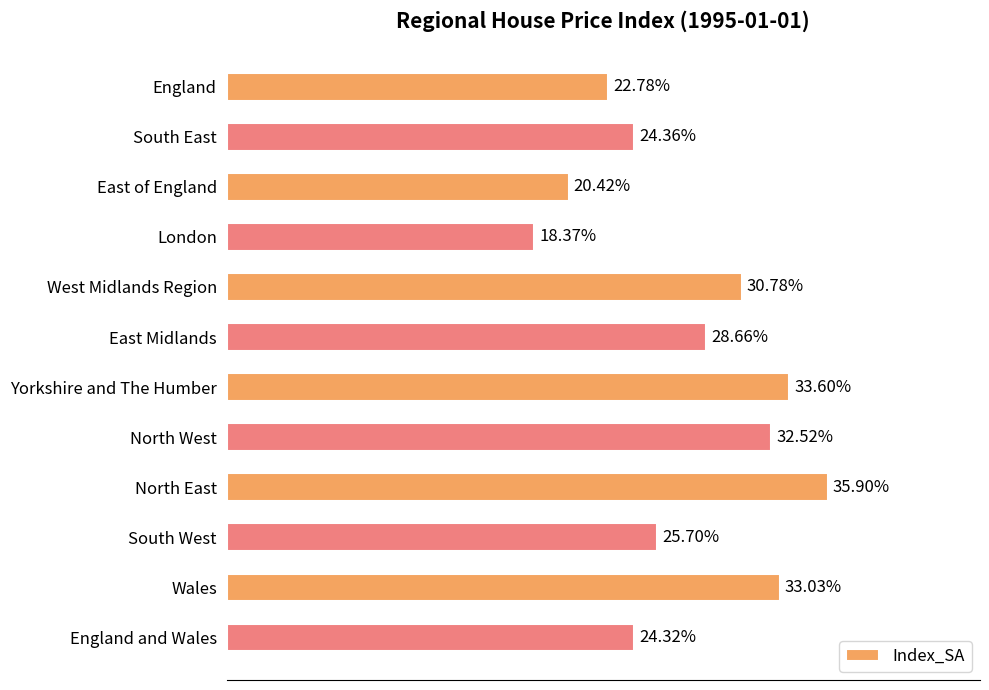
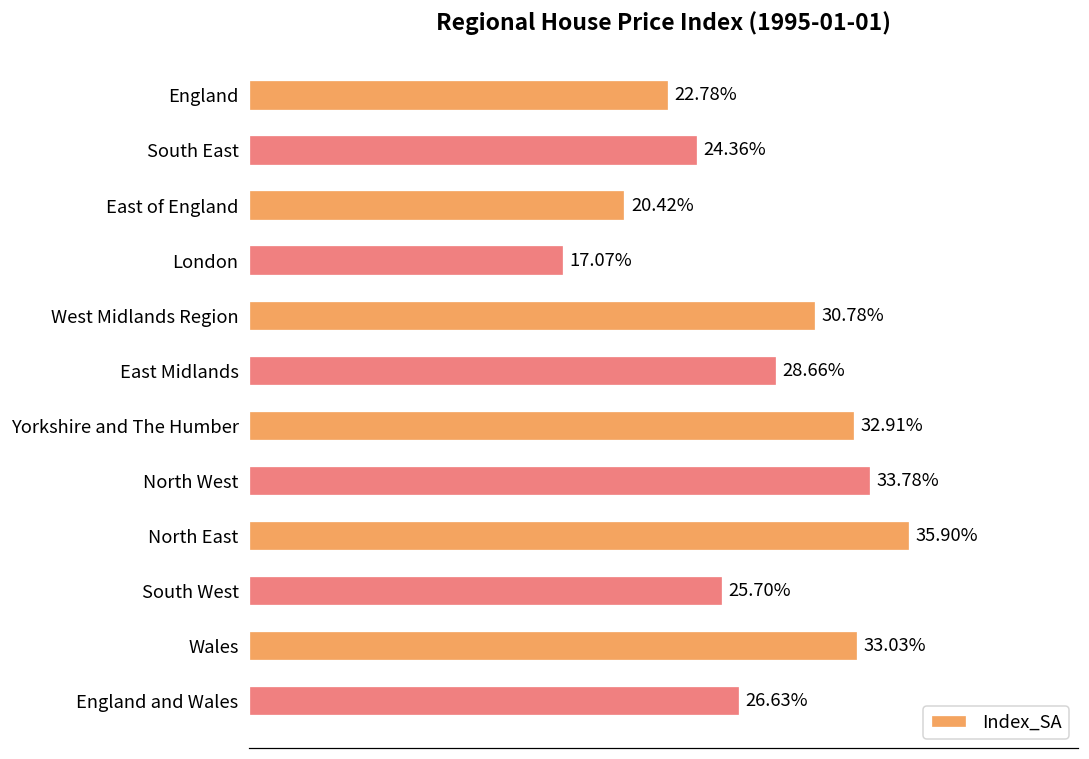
London: 18.37% -> 17.07%
Yorkshire and The Humber: 33.60% -> 32.91%
North West: 32.52% -> 33.78%
England and Wales: 24.32% -> 26.63%
